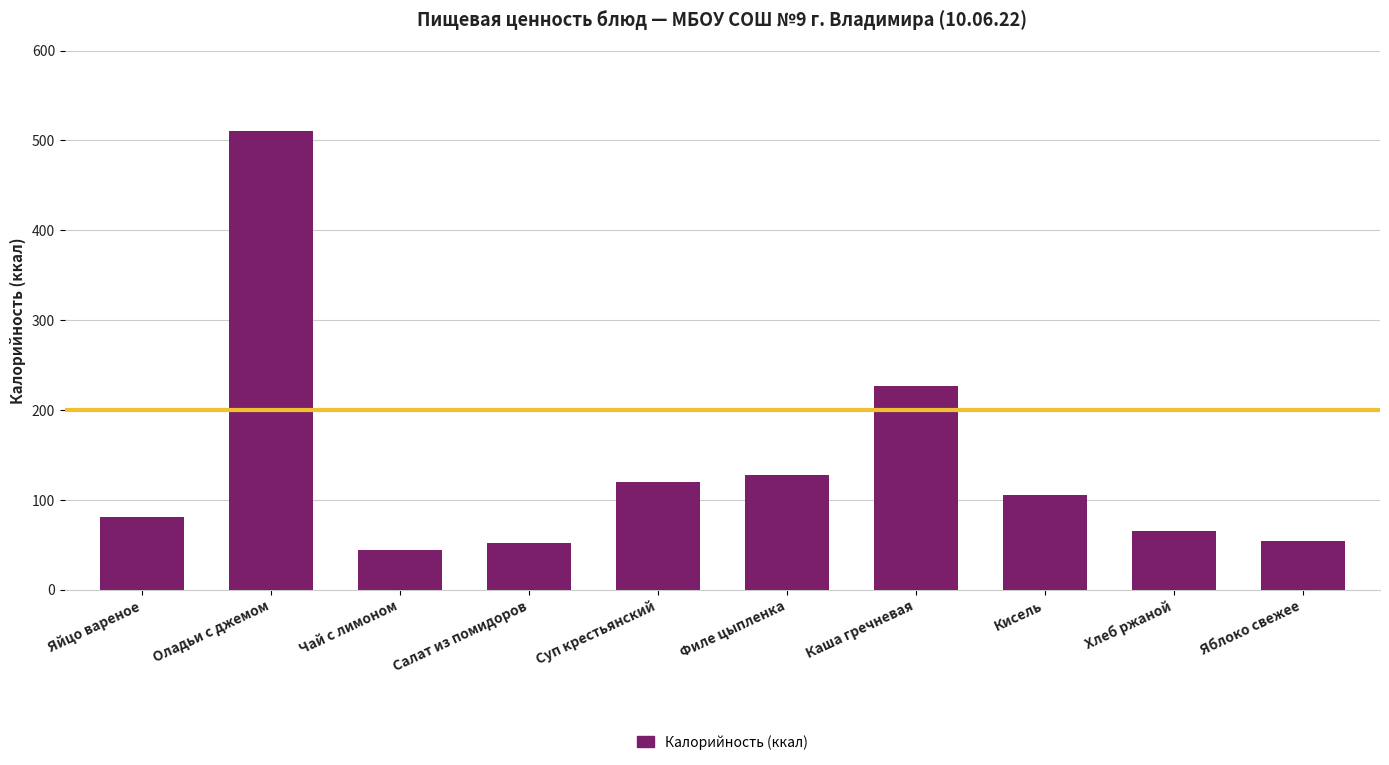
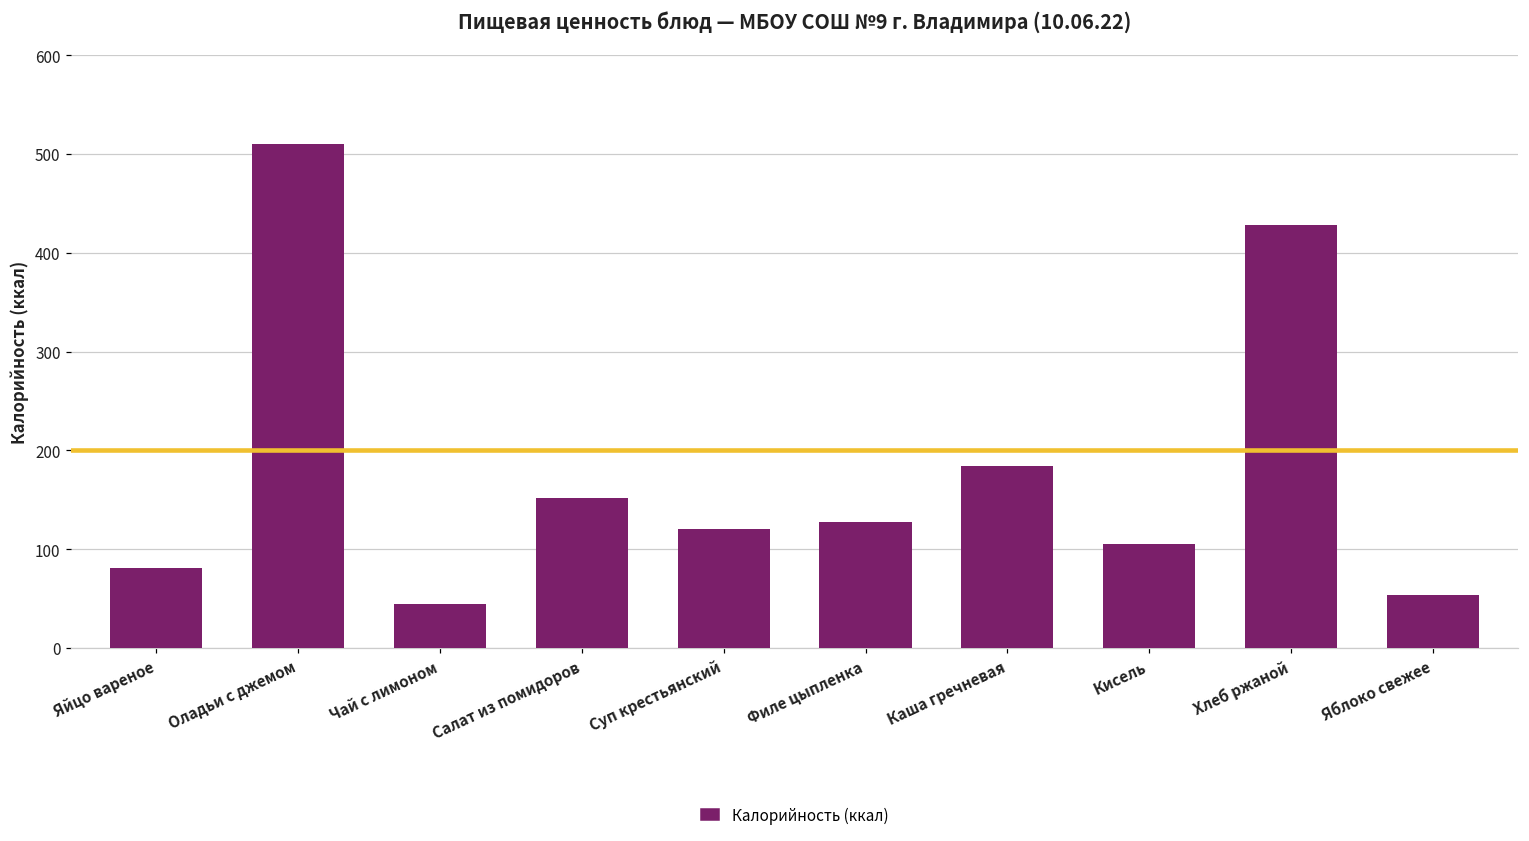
Салат из помидоров: 50 -> 150
Каша гречневая: 230 -> 180
Хлеб ржаной: 70 -> 430
